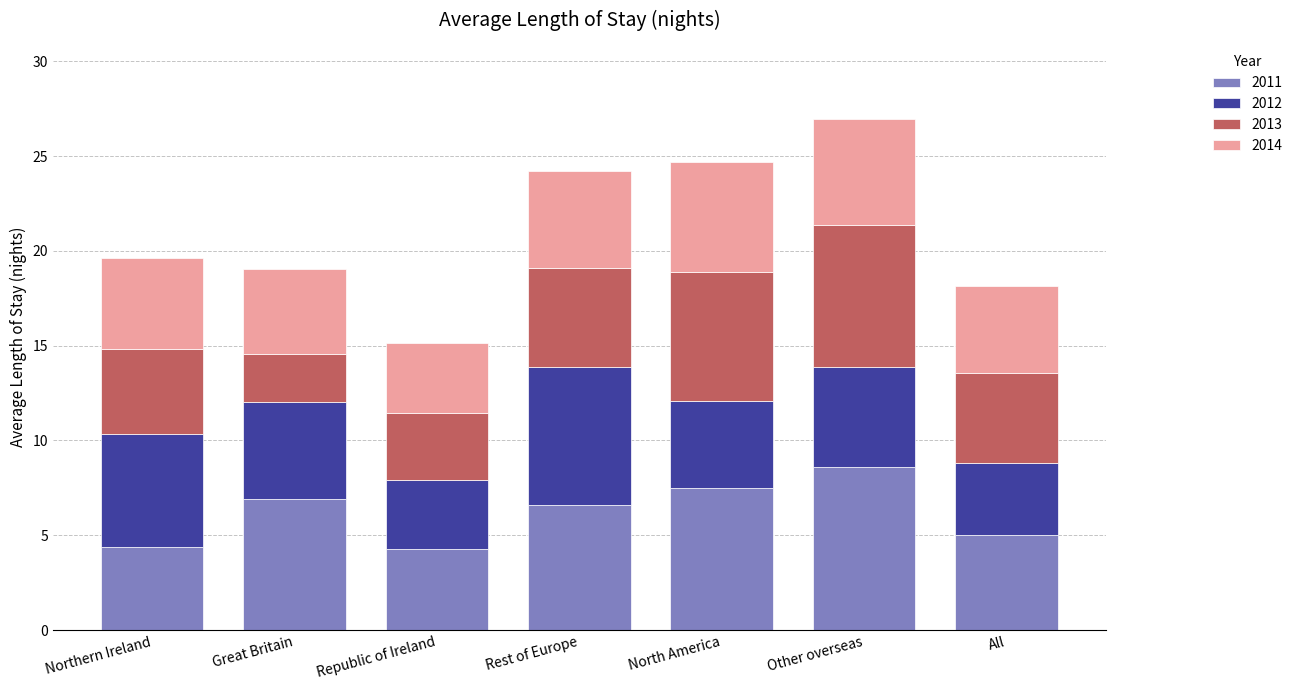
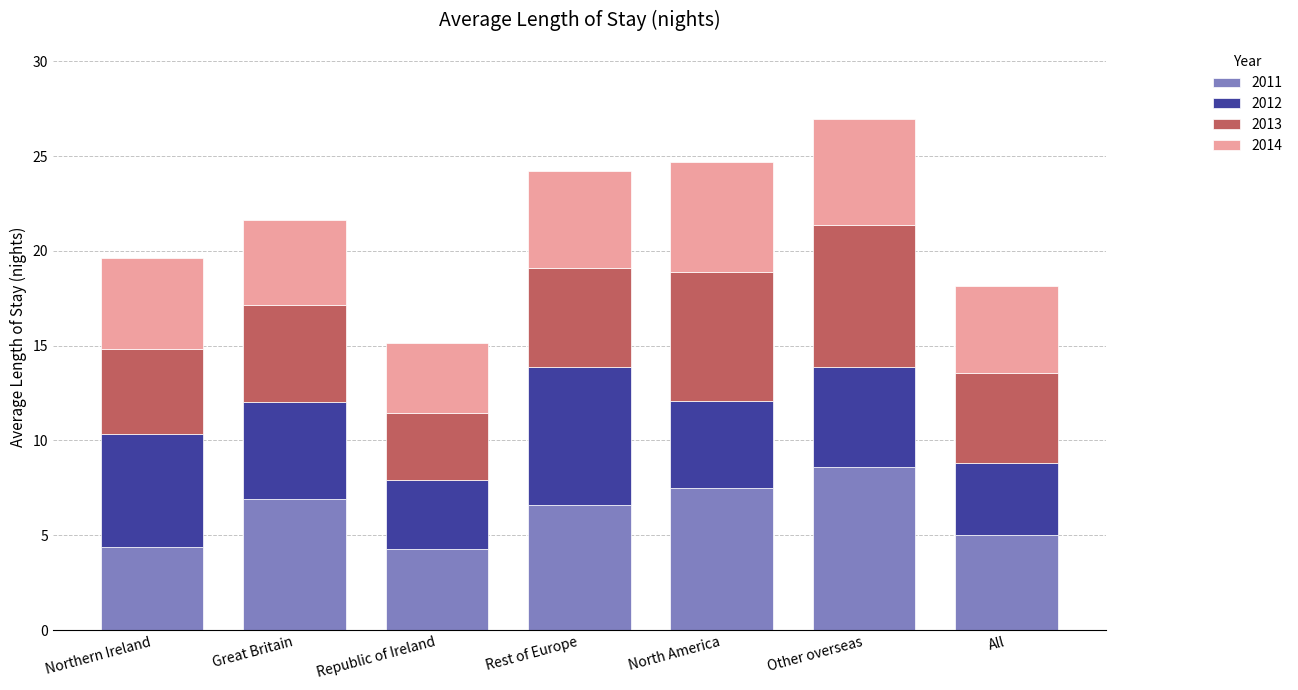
2013, Great Britain: 2.5 -> 5.1
